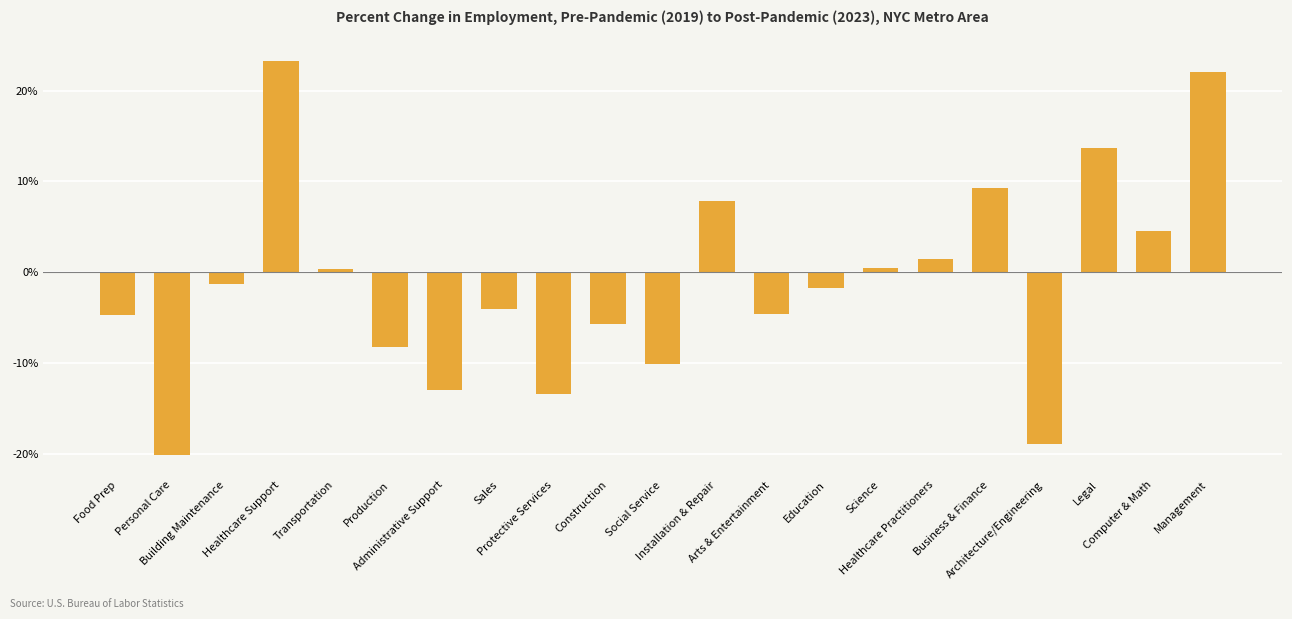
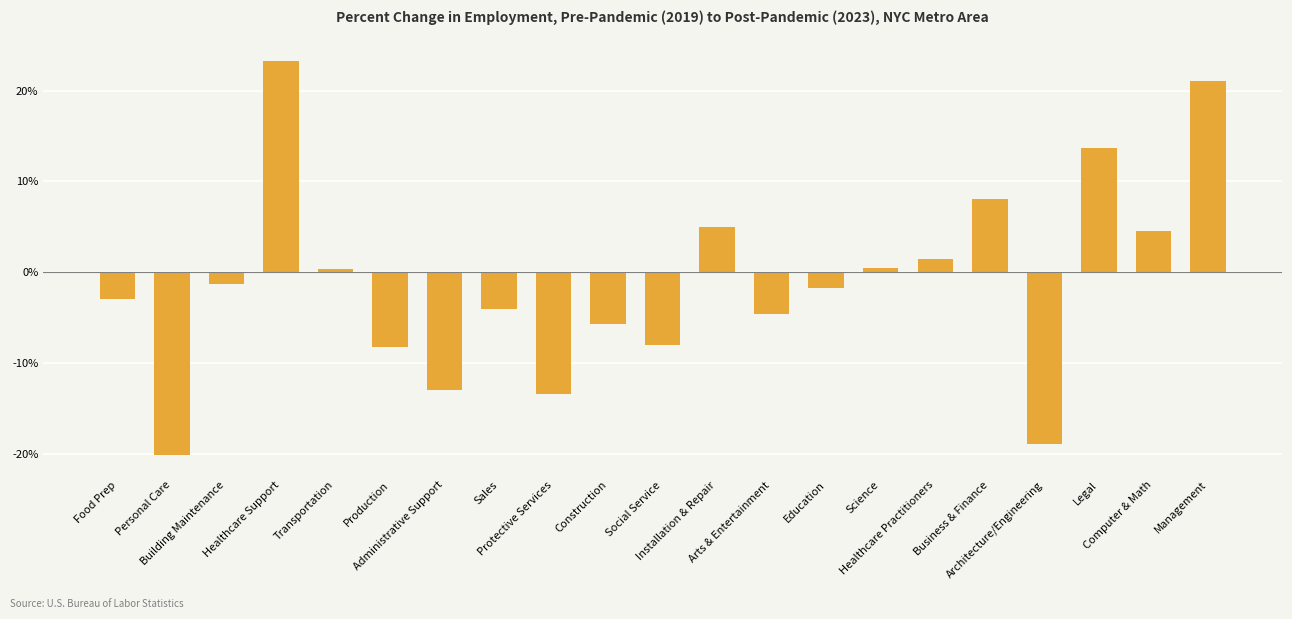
Food Prep: -5% -> -3%
Social Service: -10% -> -8%
Installation & Repair: 8% -> 5%
Business & Finance: 9% -> 8%
Management: 22% -> 21%
